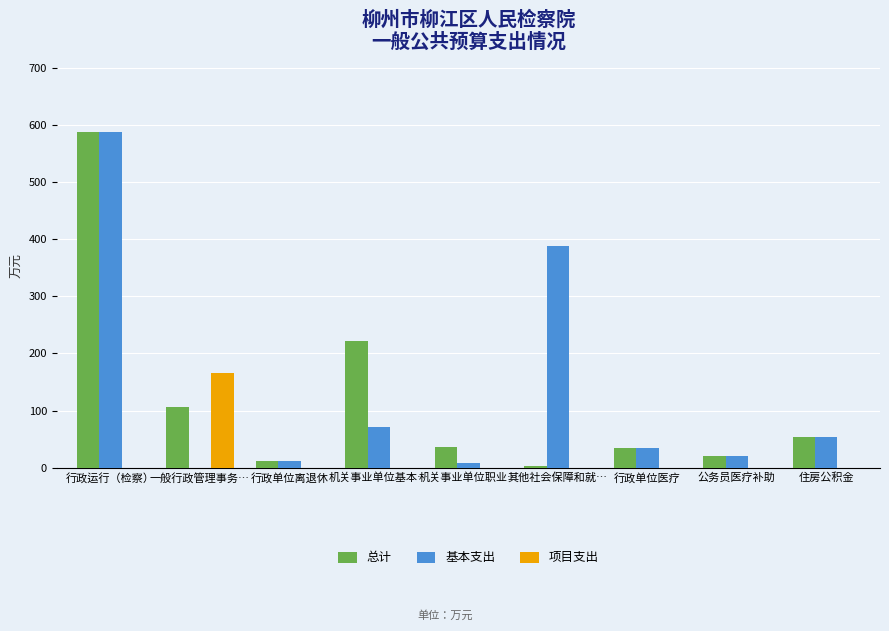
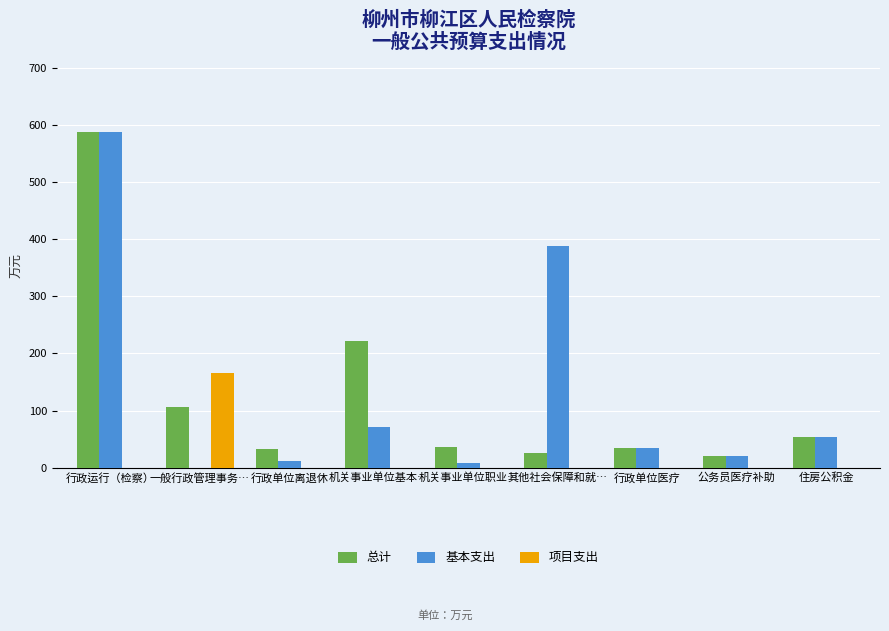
总计, 行政单位离退休: 10 -> 30
总计, 其他社会保障和就…: 0 -> 20
